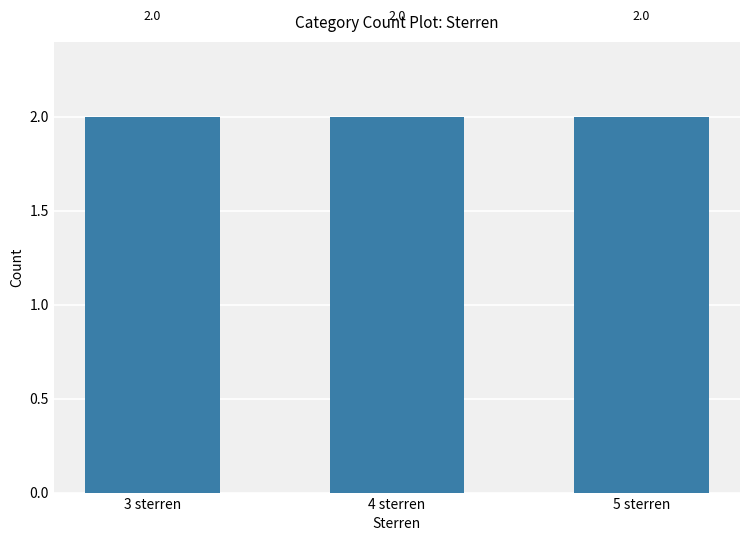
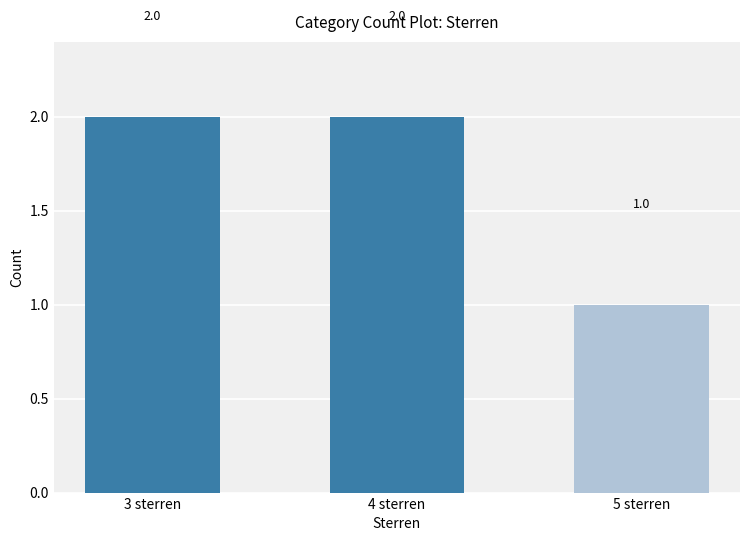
5 sterren: 2.0 -> 1.0
